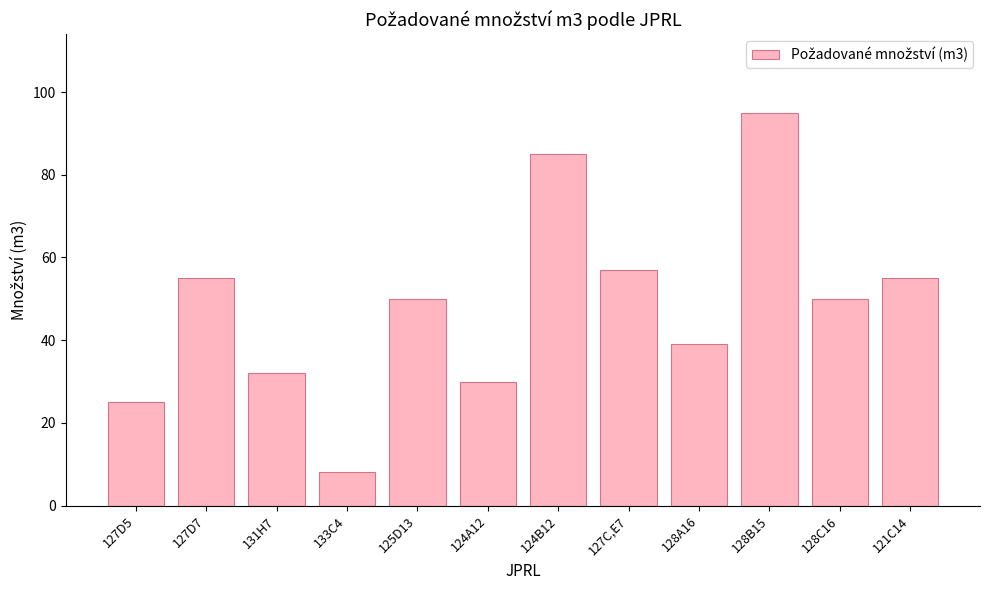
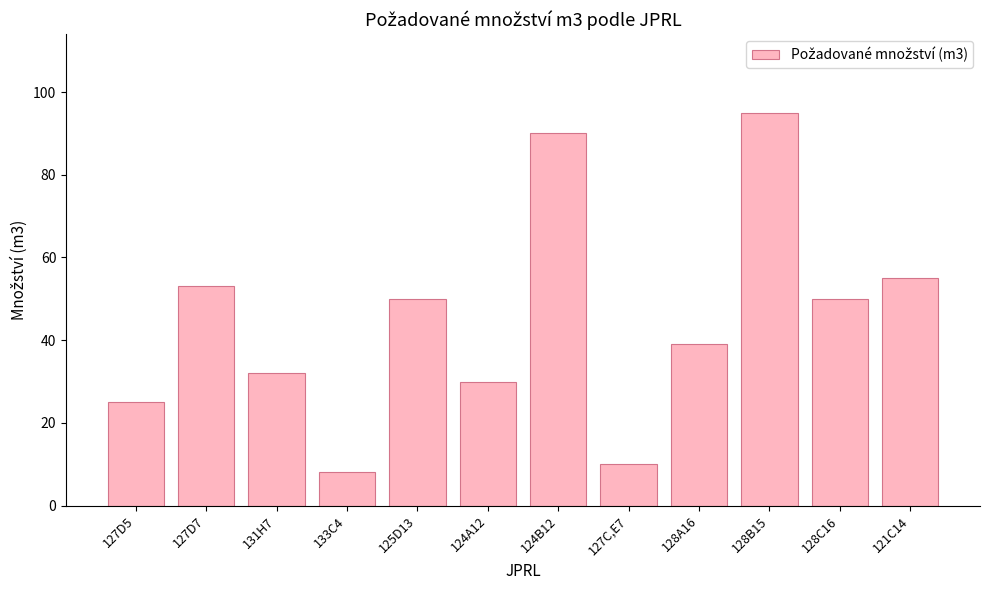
127D7: 55 -> 53
124B12: 85 -> 90
127C,E7: 57 -> 10
